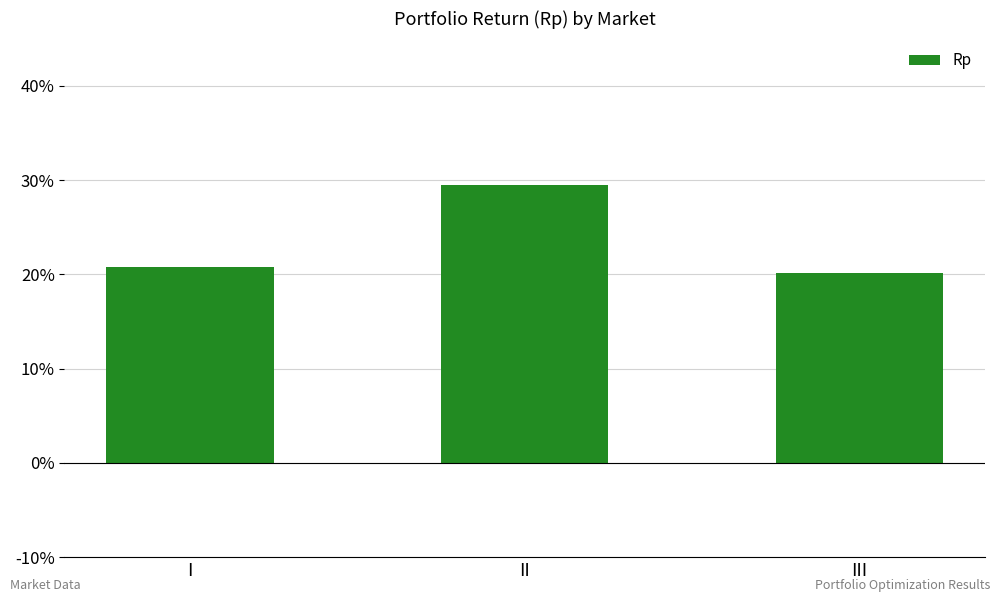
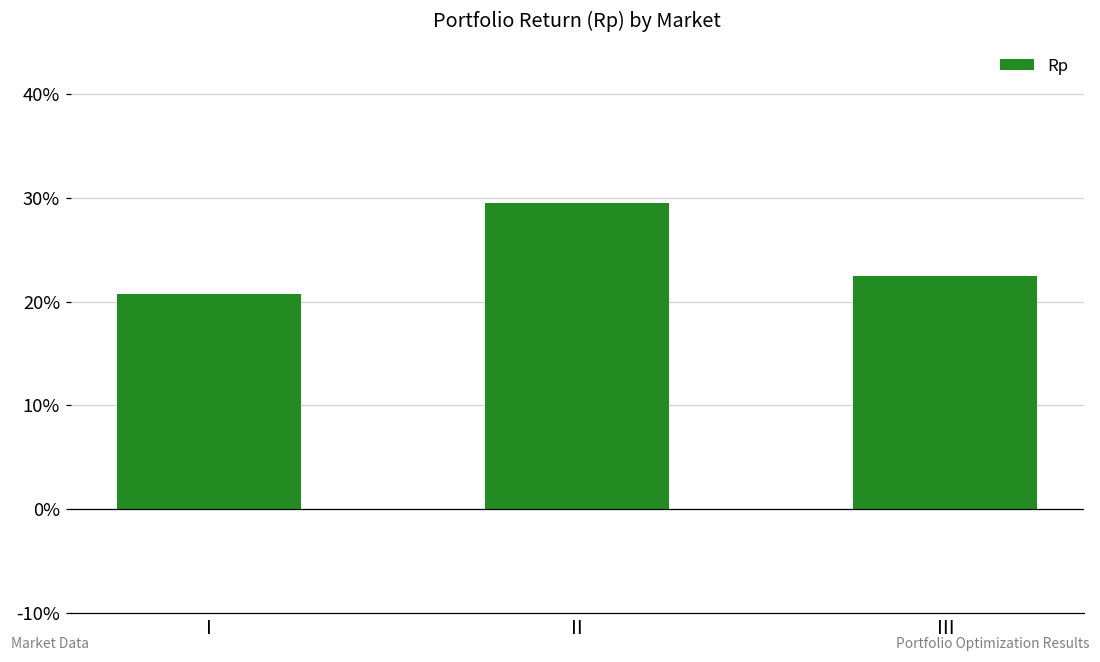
III: 20% -> 22%
